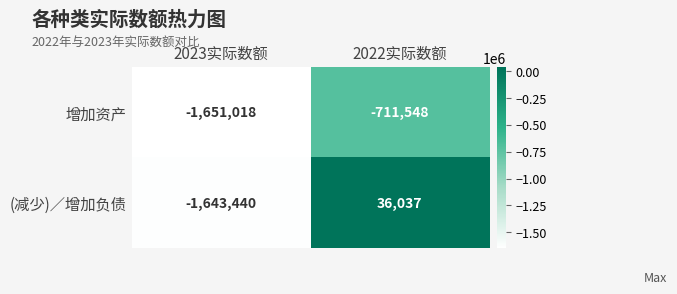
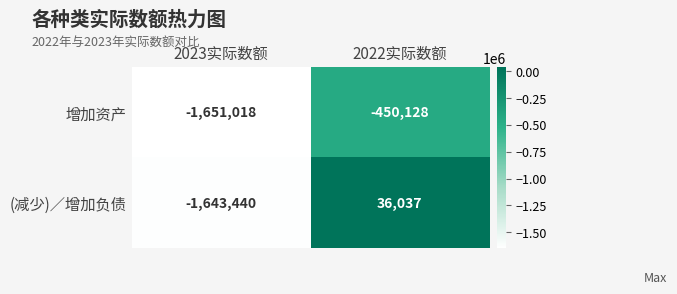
增加资产, 2022实际数额: -711,548 -> -450,128
